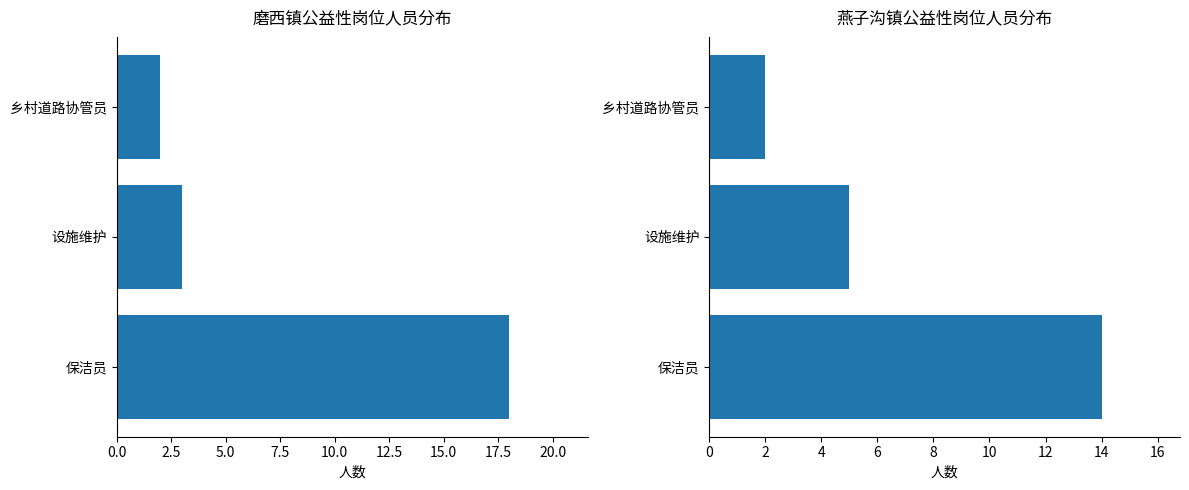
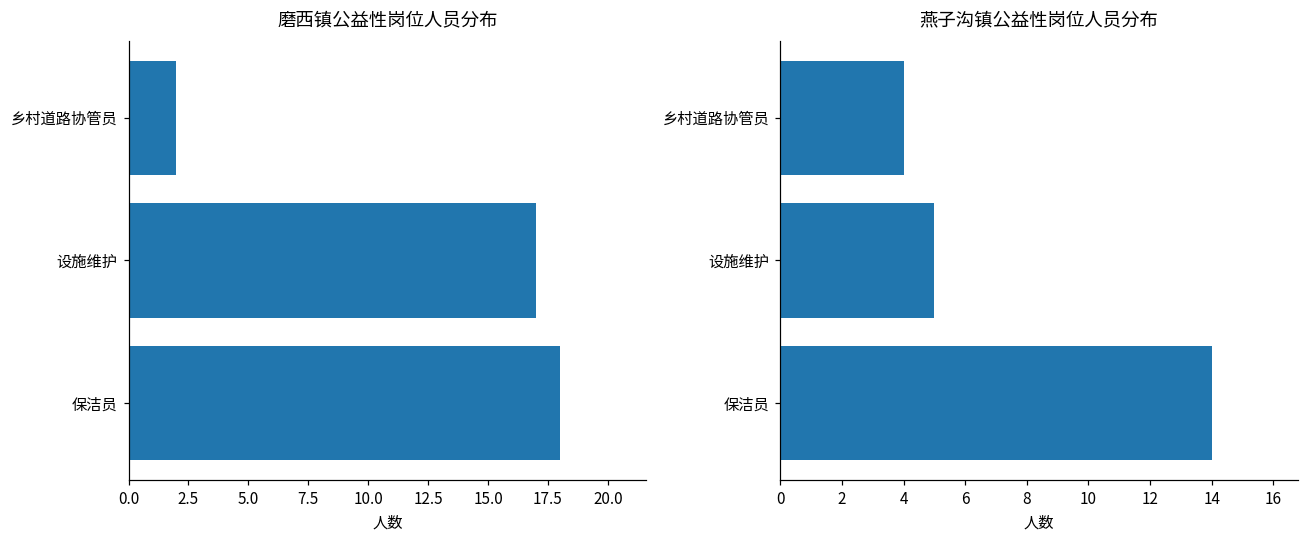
磨西镇公益性岗位人员分布, 设施维护: 3 -> 17
燕子沟镇公益性岗位人员分布, 乡村道路协管员: 2 -> 4
